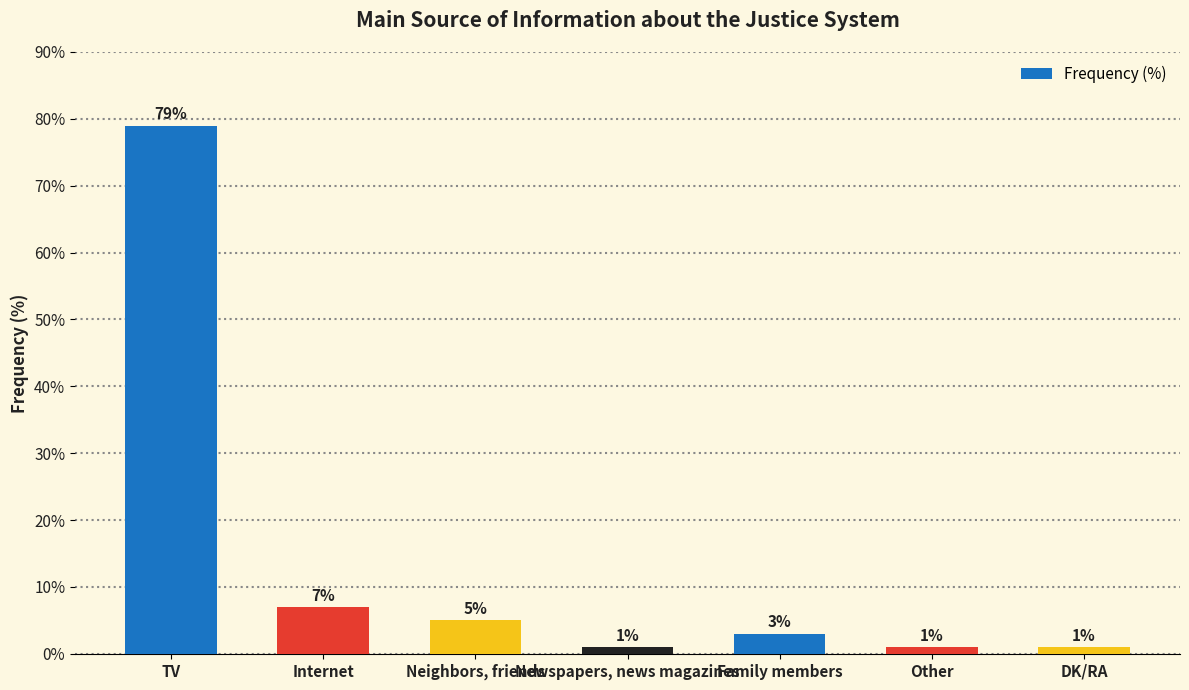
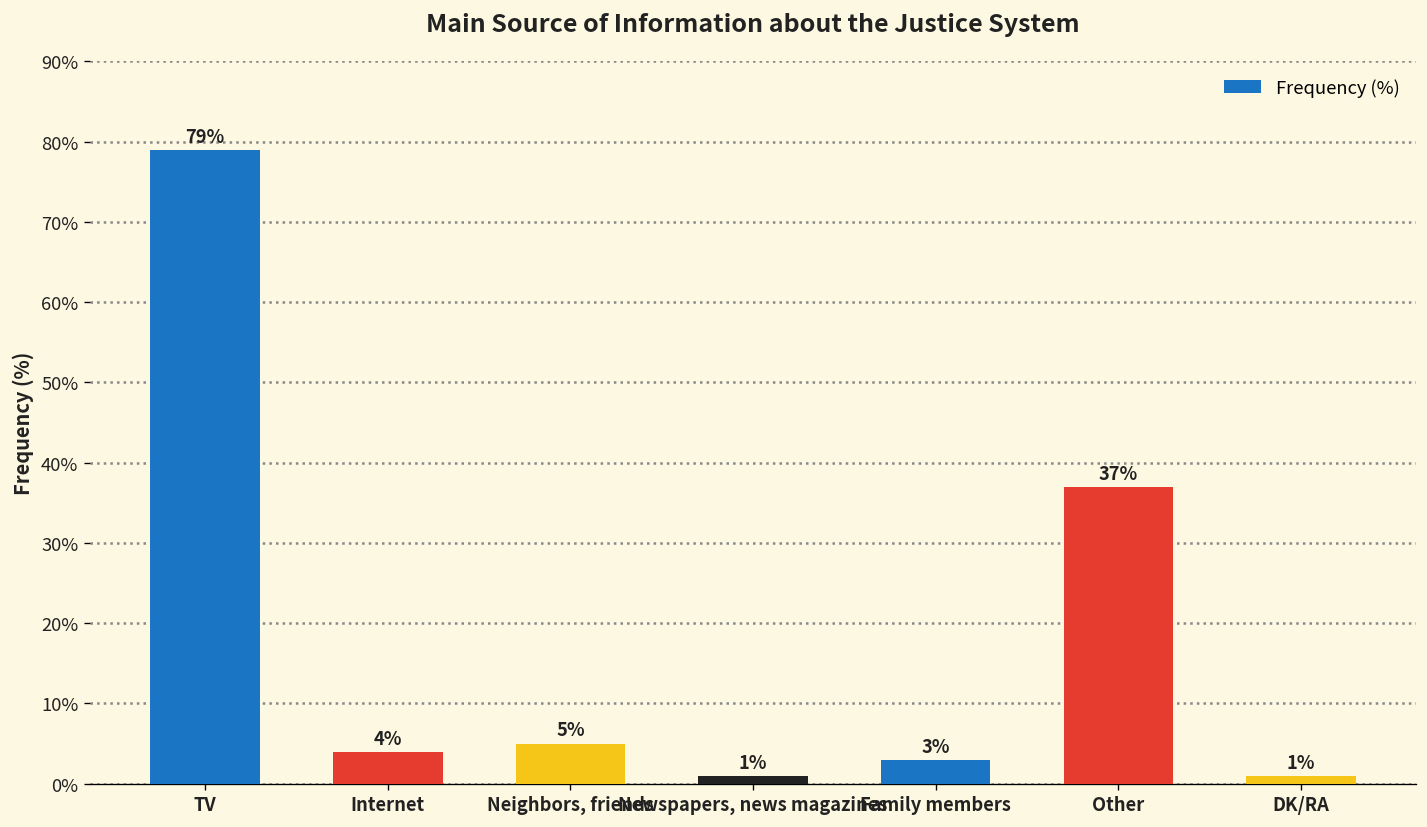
Internet: 7% -> 4%
Other: 1% -> 37%
